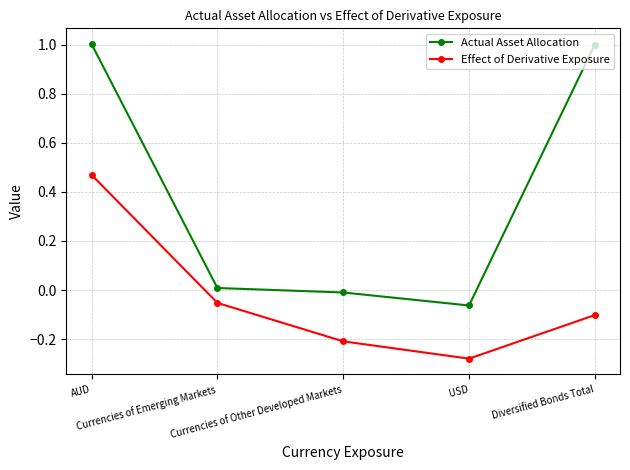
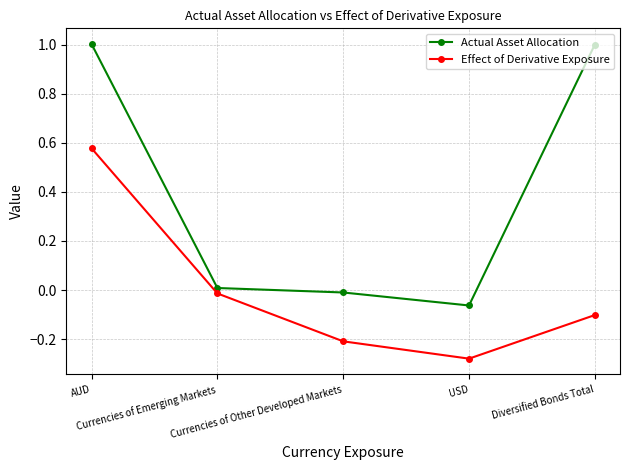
Effect of Derivative Exposure, AUD: 0.47 -> 0.58
Effect of Derivative Exposure, Currencies of Emerging Markets: -0.05 -> -0.01
